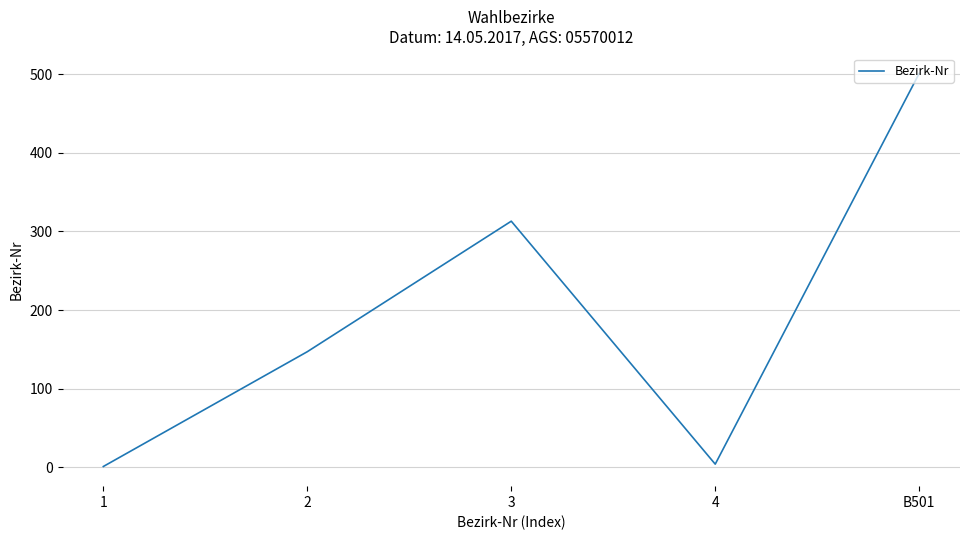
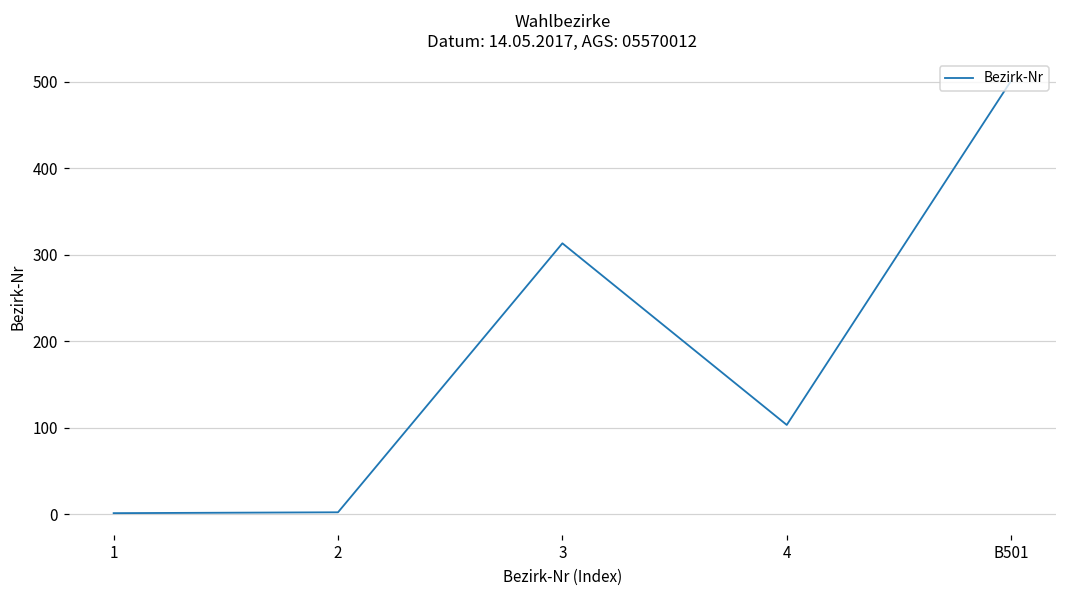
2: 150 -> 0
4: 0 -> 100
